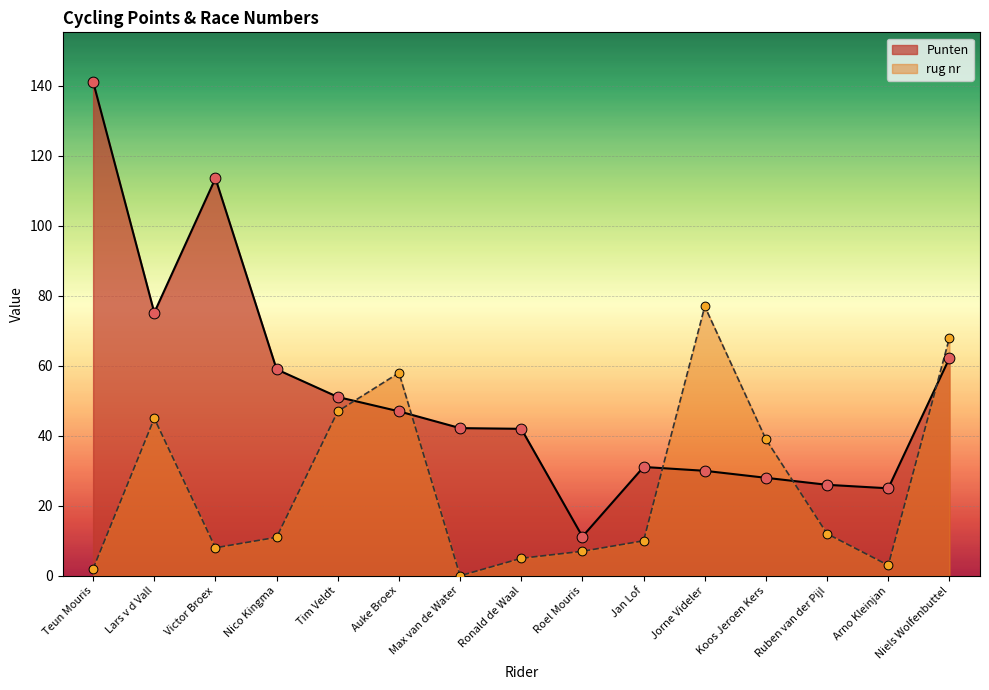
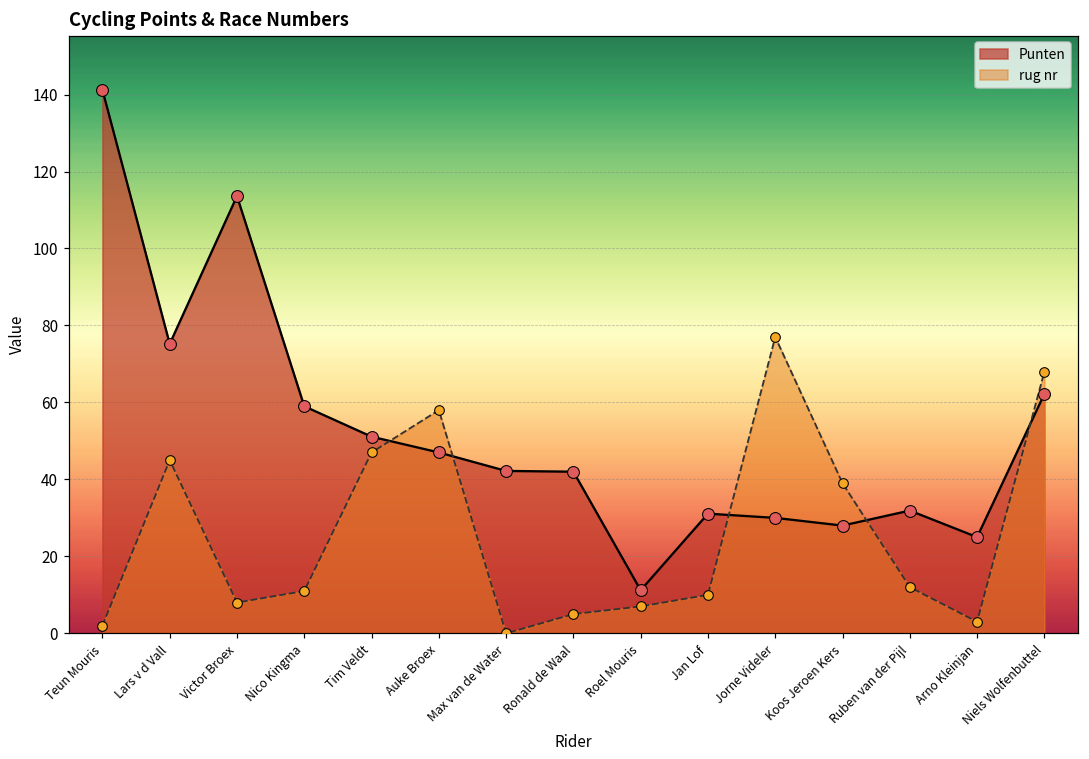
Punten, Ruben van der Pijl: 26 -> 32
